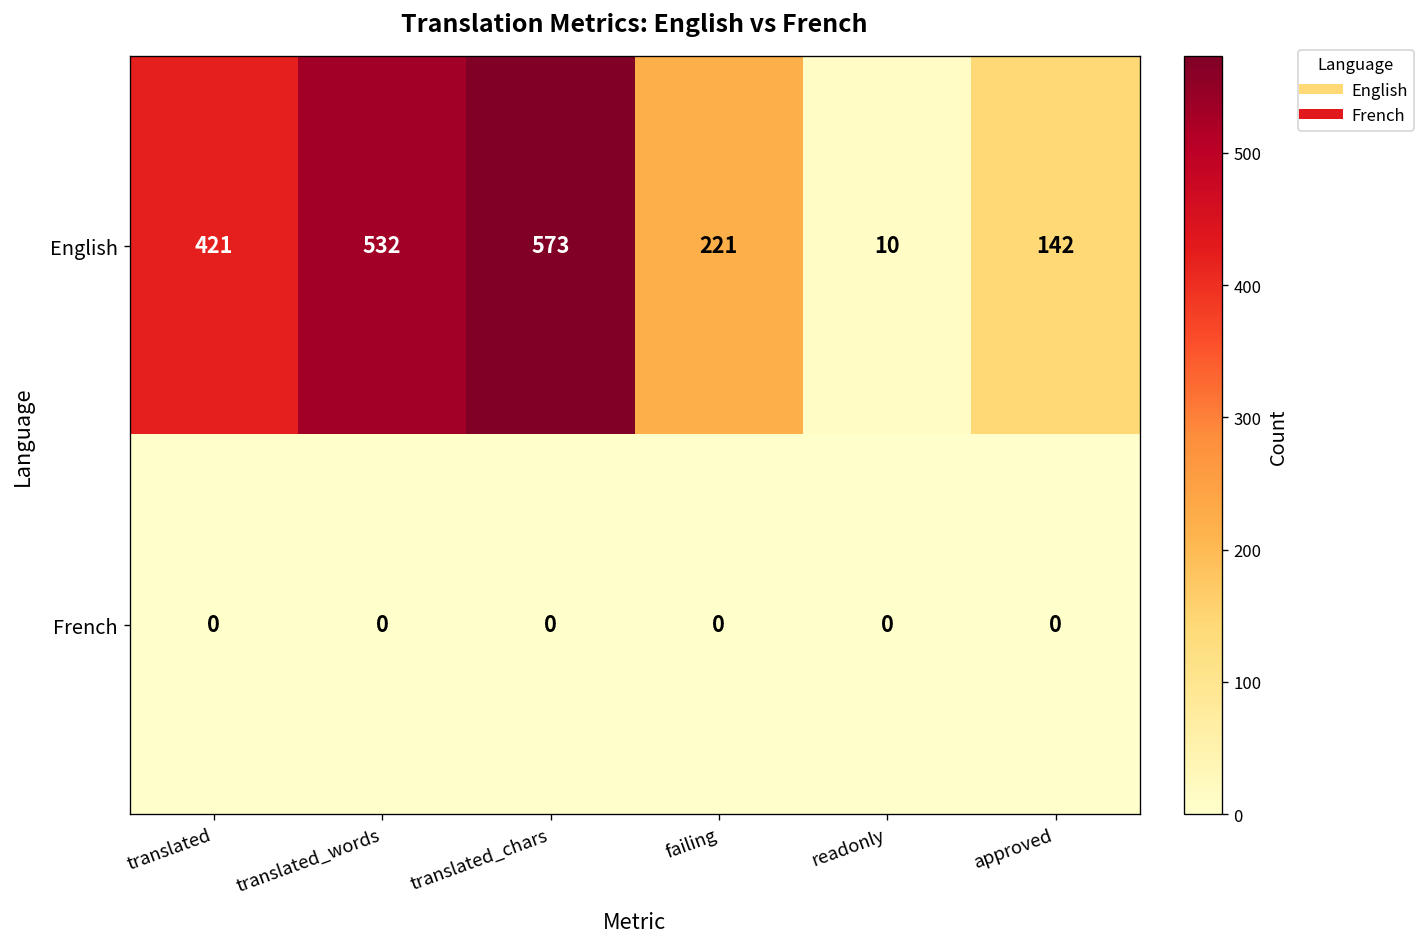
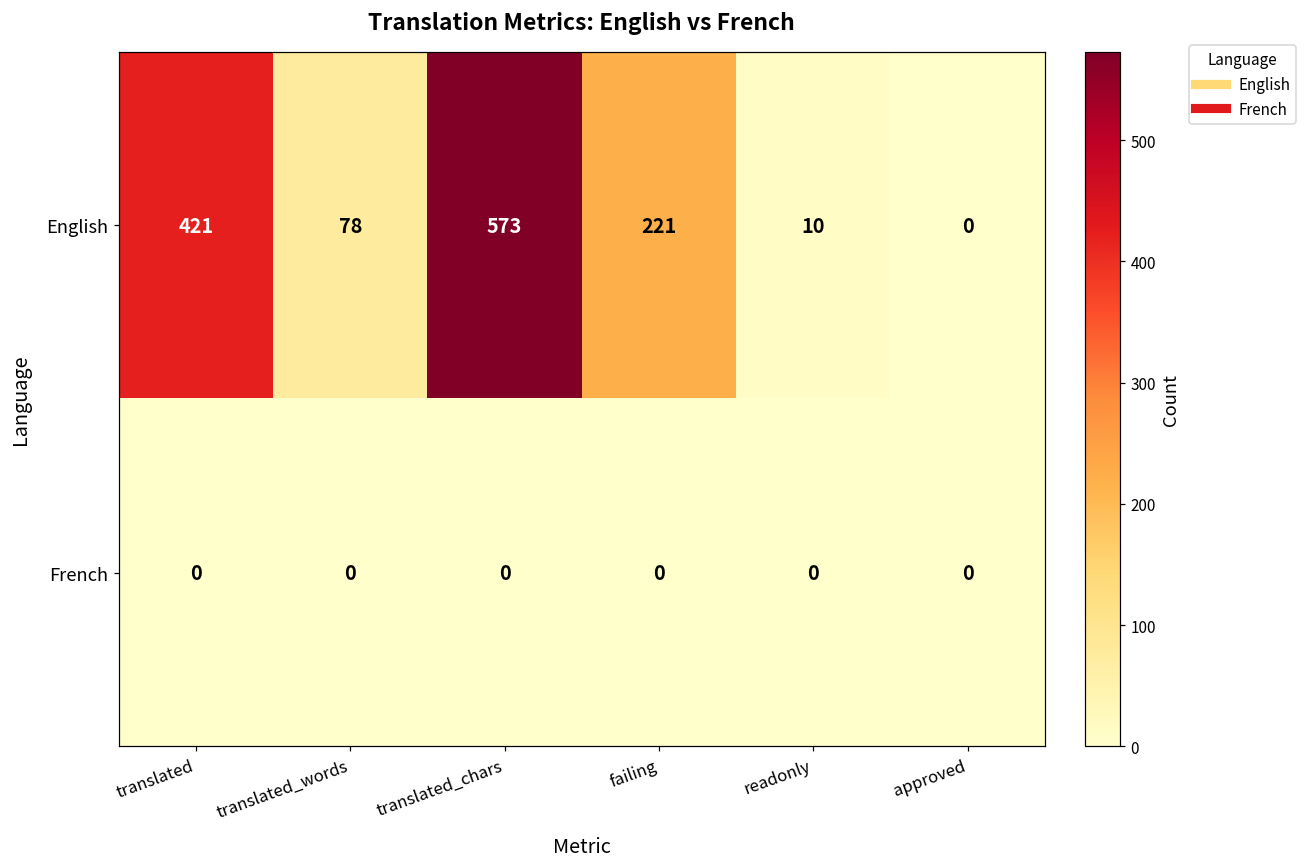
English, translated_words: 532 -> 78
English, approved: 142 -> 0
